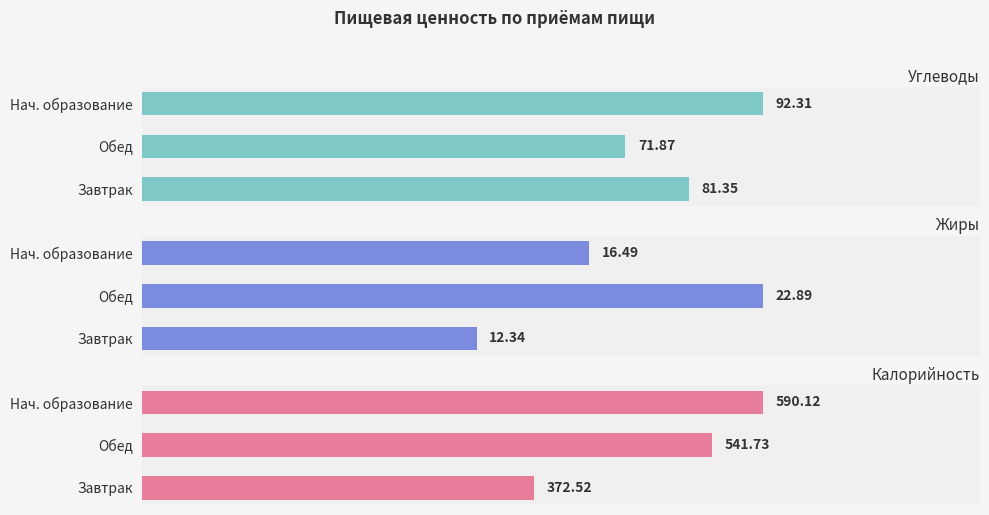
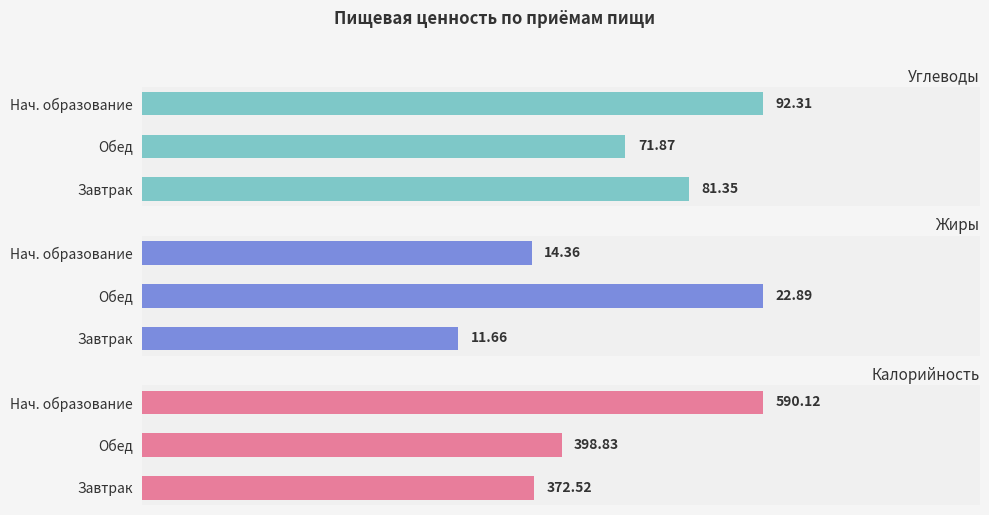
Жиры, Нач. образование: 16.49 -> 14.36
Жиры, Завтрак: 12.34 -> 11.66
Калорийность, Обед: 541.73 -> 398.83
